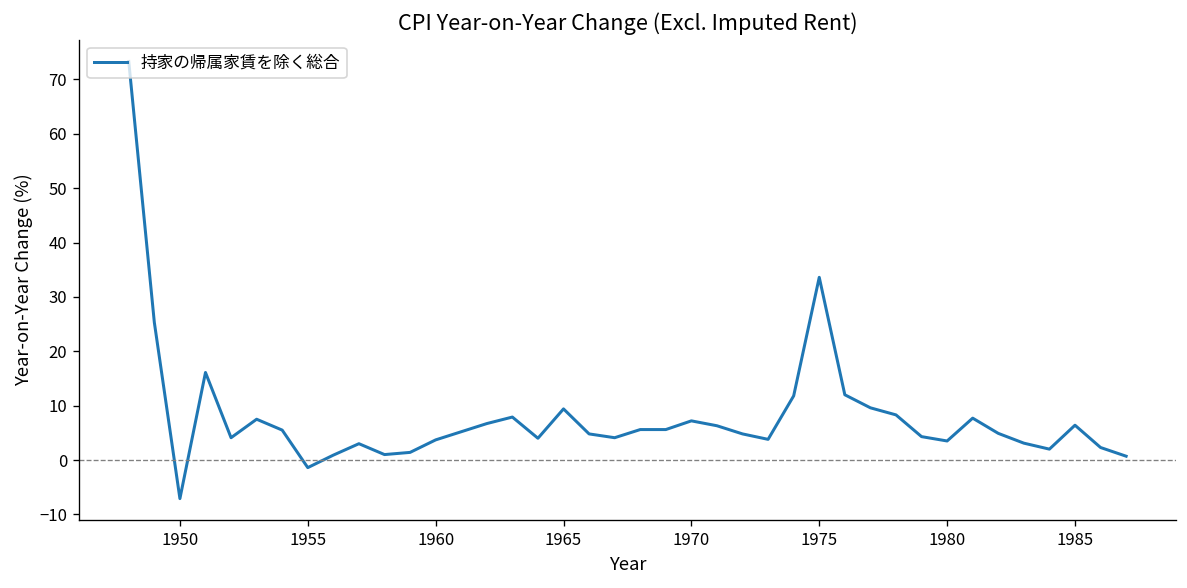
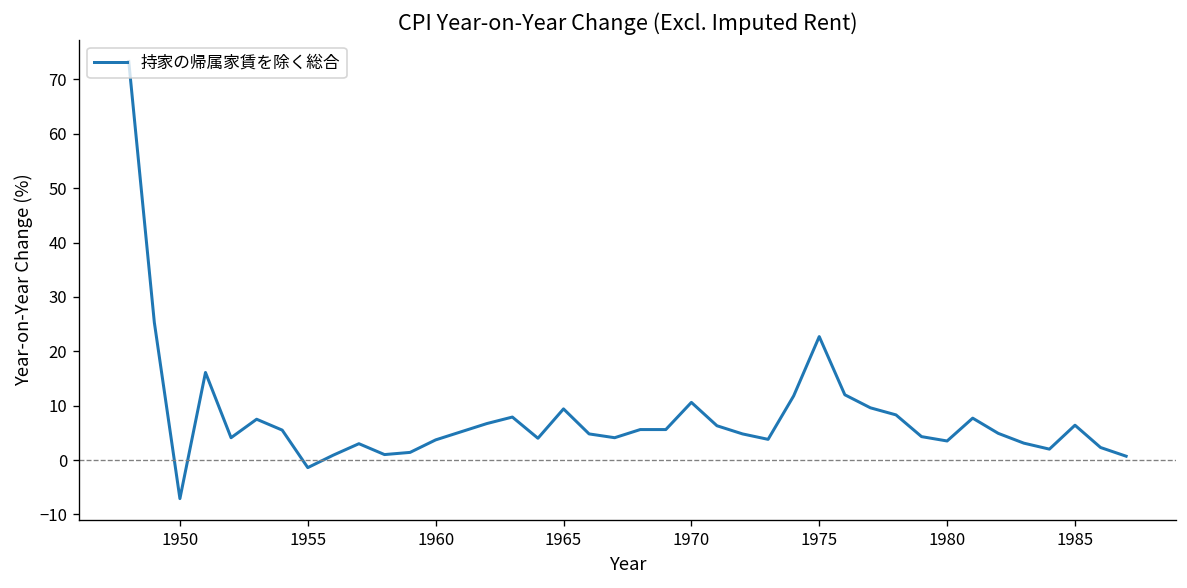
1970: 7 -> 11
1975: 34 -> 23
